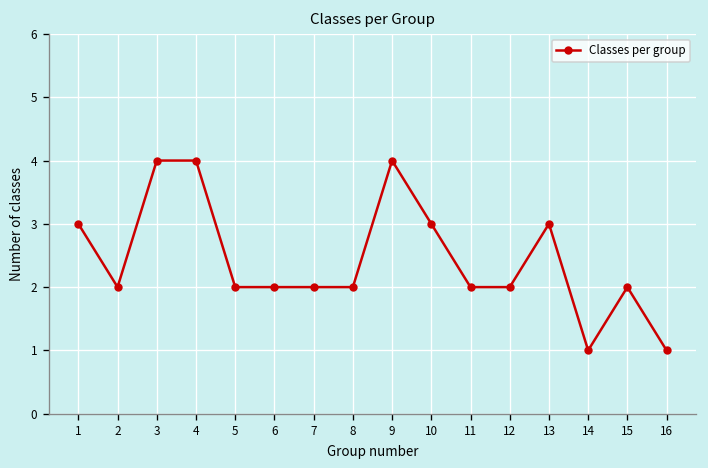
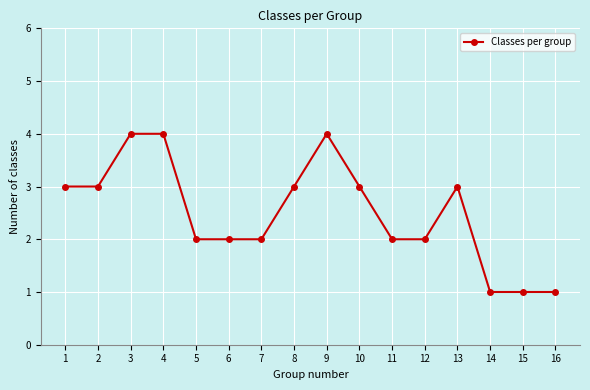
2: 2 -> 3
8: 2 -> 3
15: 2 -> 1
